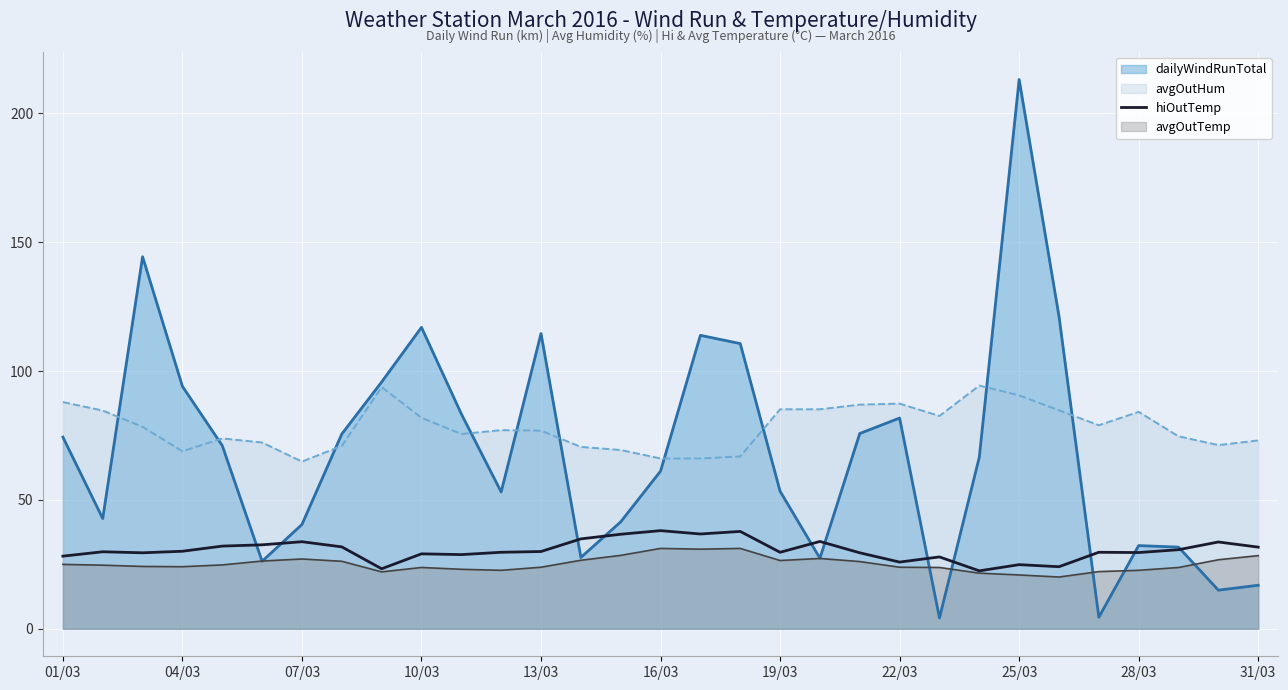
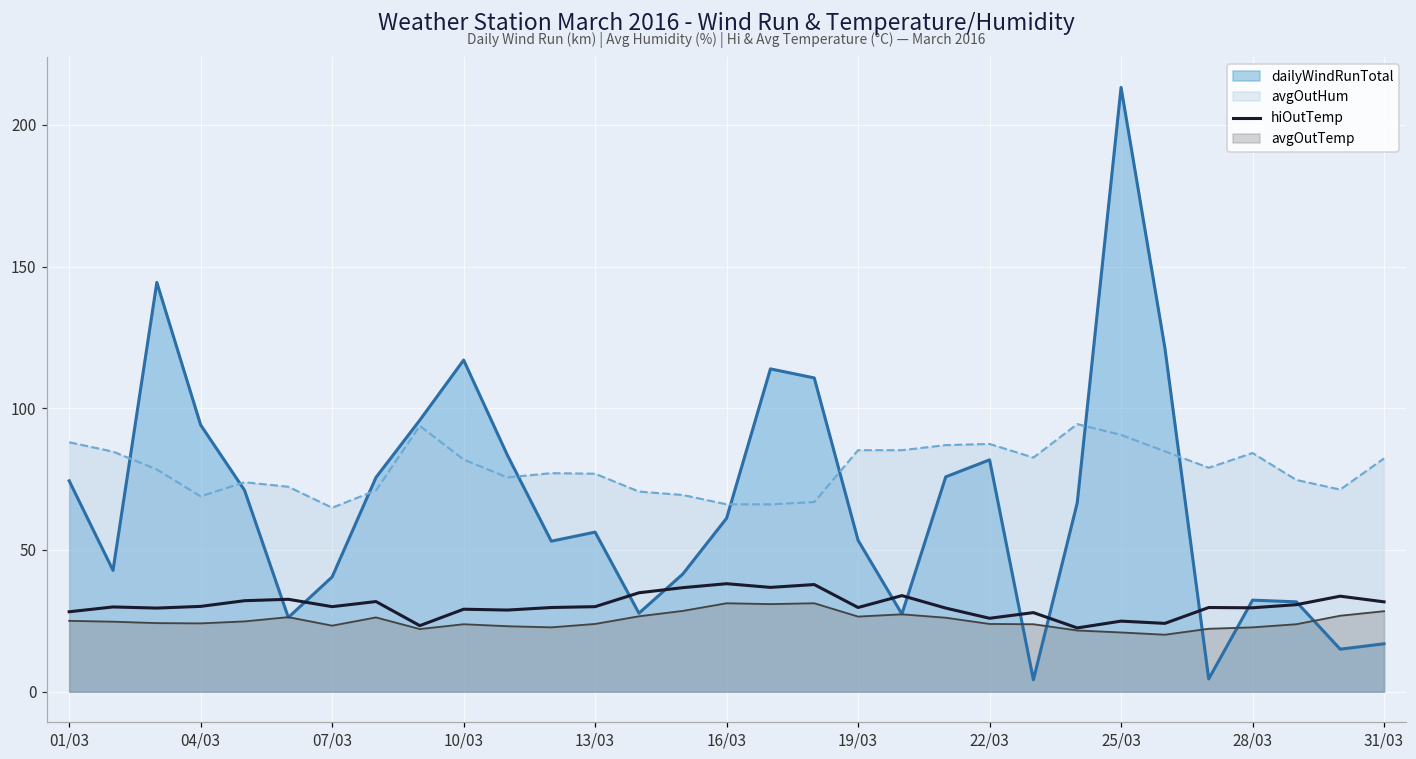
hiOutTemp, 07/03: 34 -> 30
avgOutTemp, 07/03: 27 -> 23
dailyWindRunTotal, 13/03: 115 -> 56
avgOutHum, 31/03: 73 -> 82
